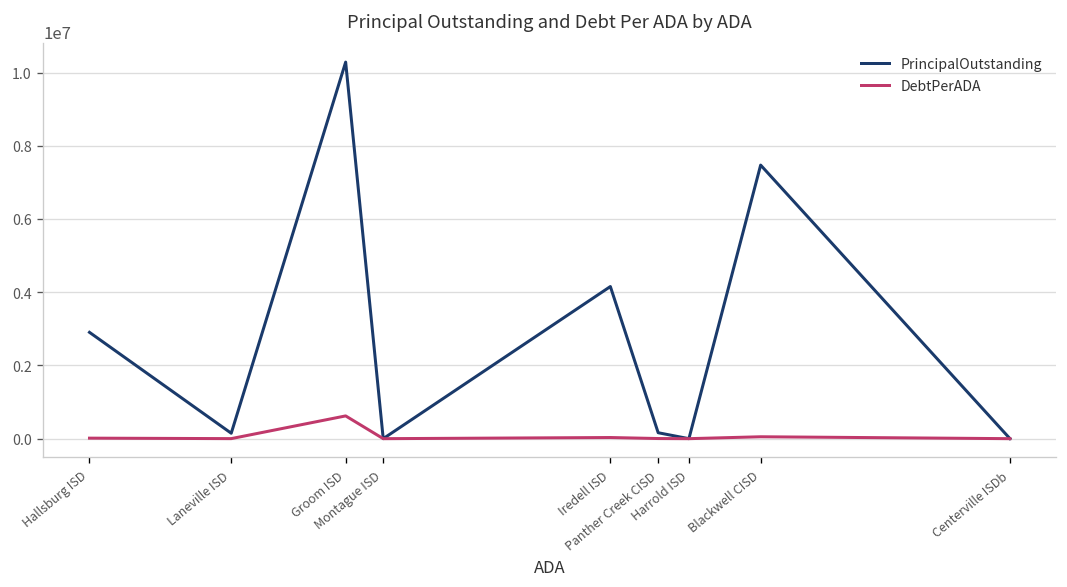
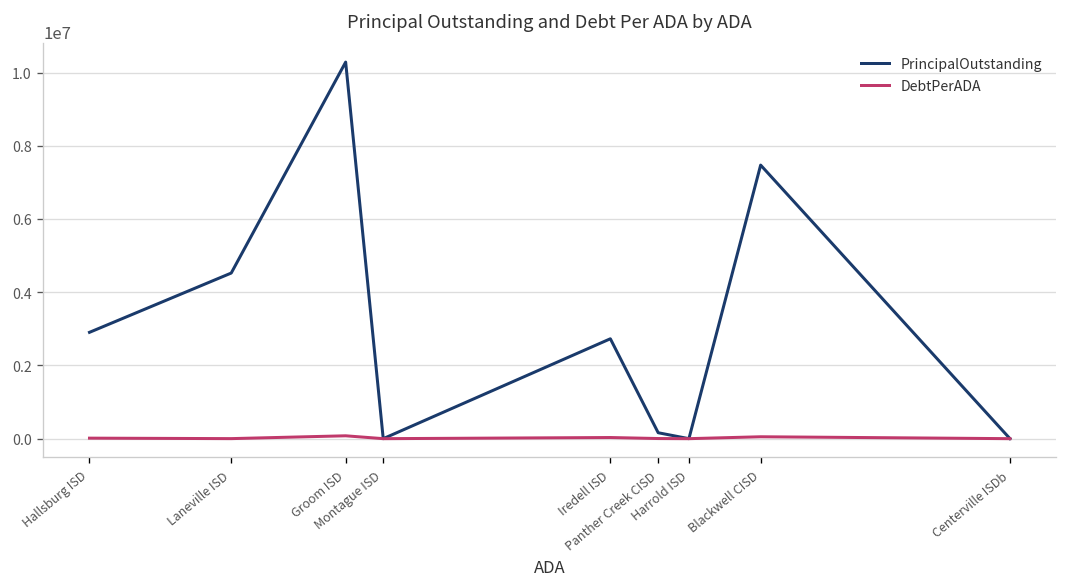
PrincipalOutstanding, Laneville ISD: 100000 -> 4500000
DebtPerADA, Groom ISD: 600000 -> 100000
PrincipalOutstanding, Iredell ISD: 4200000 -> 2700000
